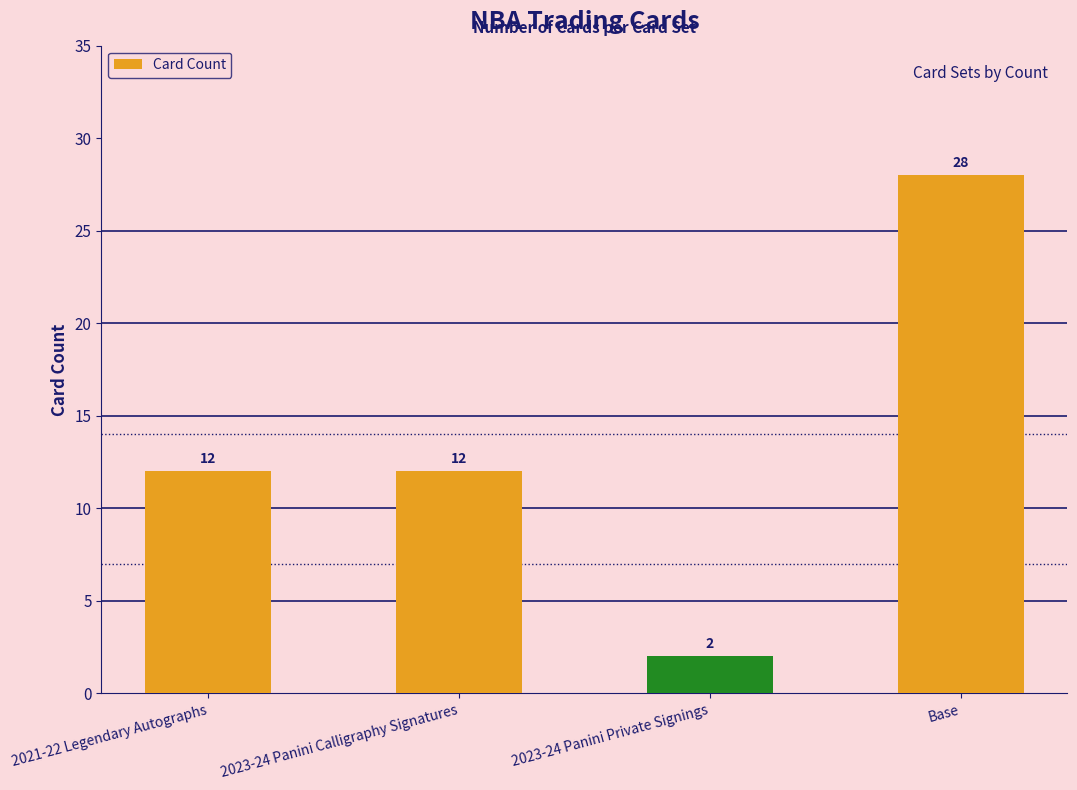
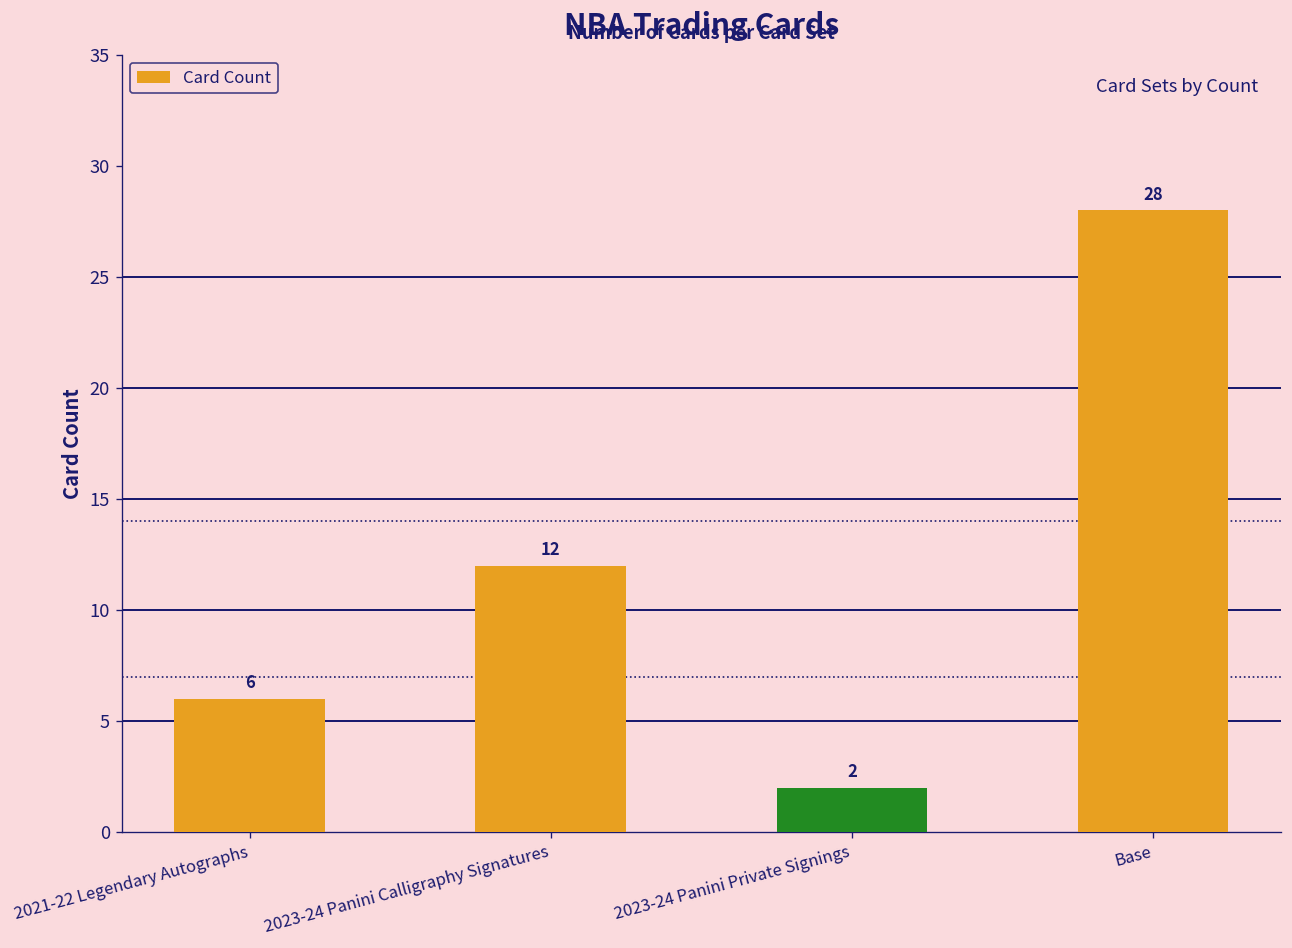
2021-22 Legendary Autographs: 12 -> 6
